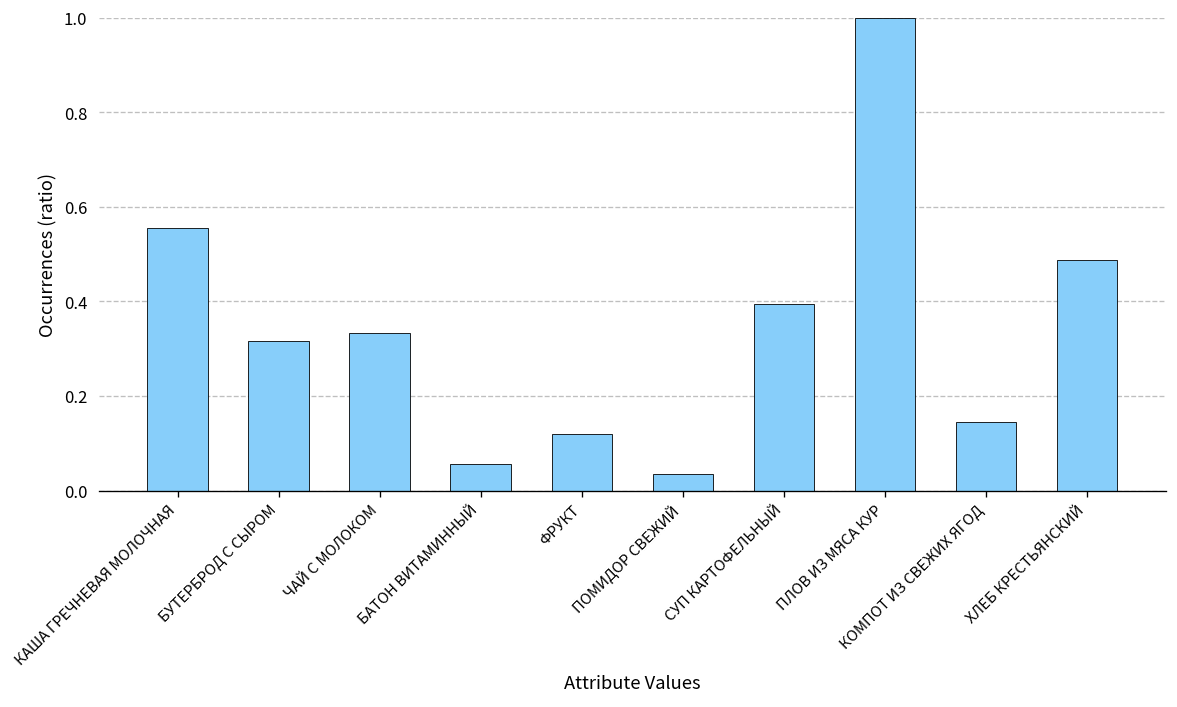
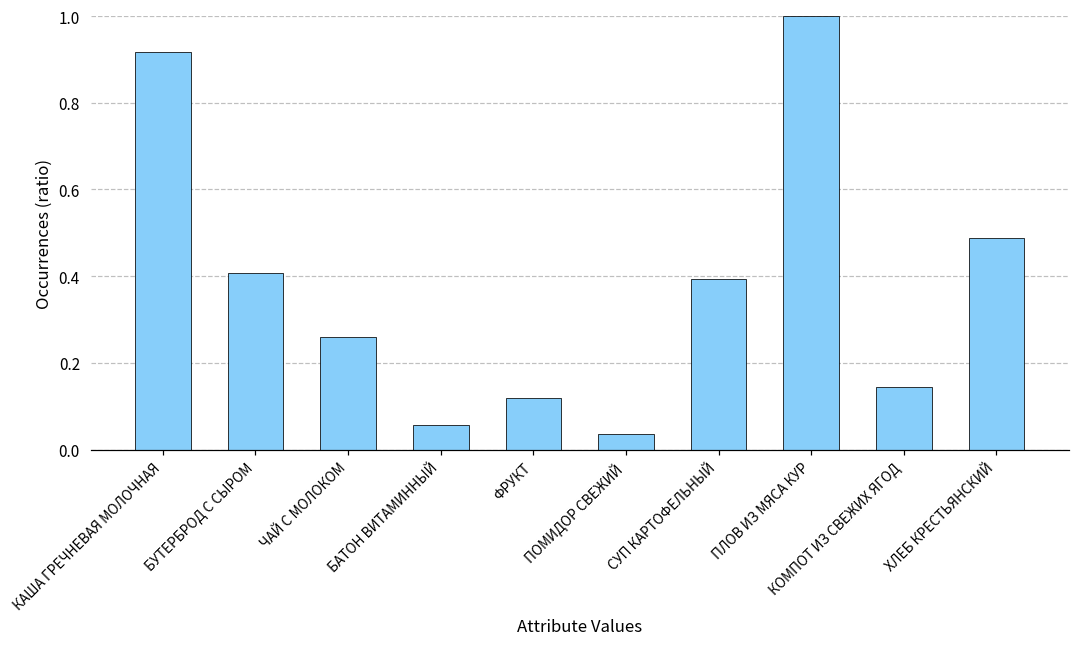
КАША ГРЕЧНЕВАЯ МОЛОЧНАЯ: 0.55 -> 0.92
БУТЕРБРОД С СЫРОМ: 0.32 -> 0.41
ЧАЙ С МОЛОКОМ: 0.33 -> 0.26
